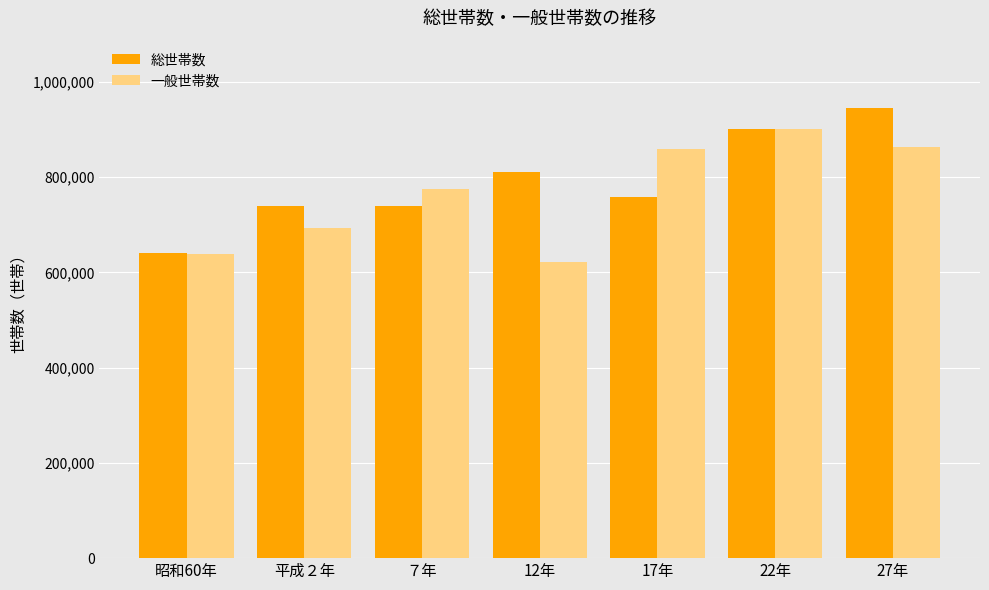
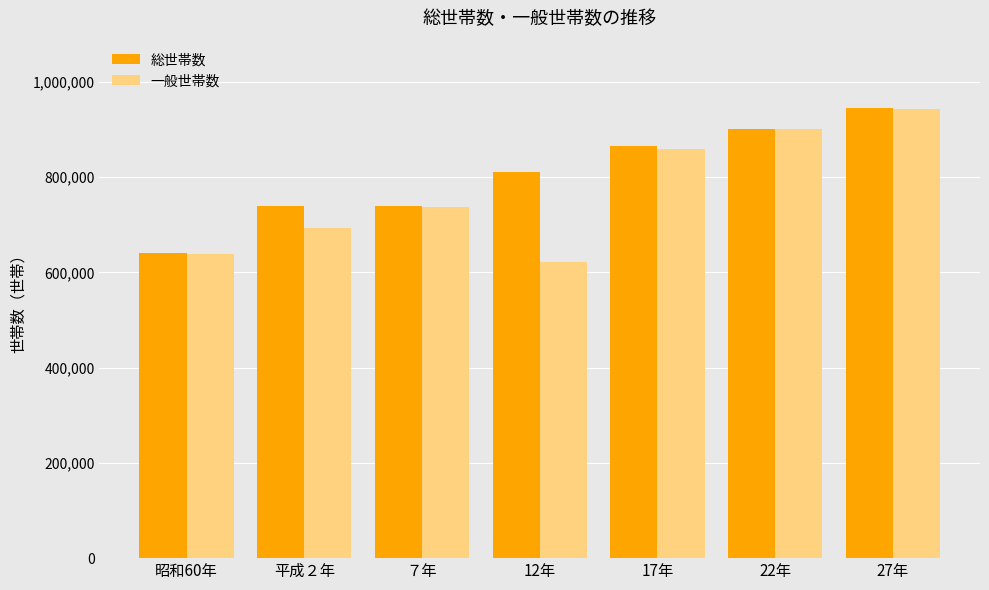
一般世帯数, ７年: 770,000 -> 740,000
総世帯数, 17年: 760,000 -> 870,000
一般世帯数, 27年: 860,000 -> 940,000
